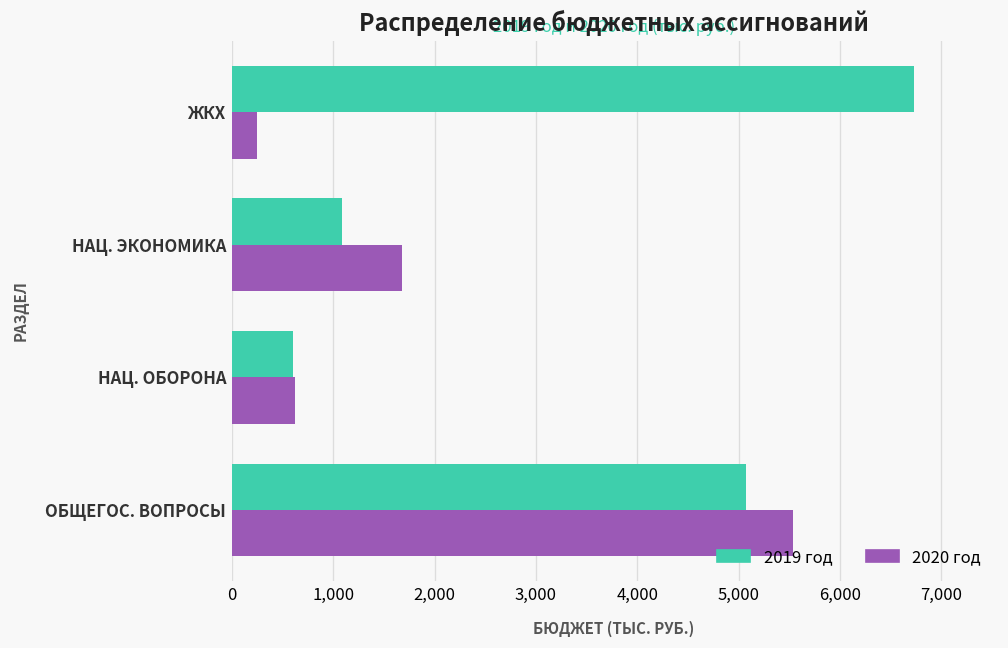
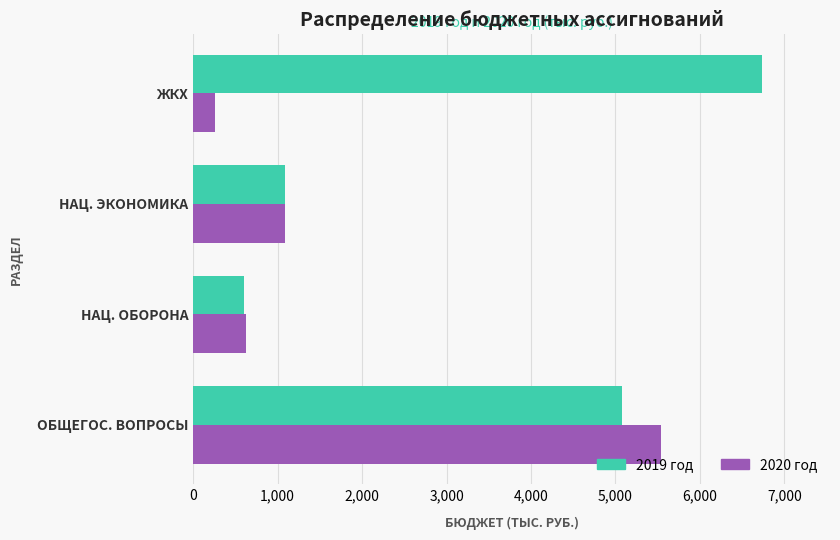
2020 год, НАЦ. ЭКОНОМИКА: 1,700 -> 1,100
